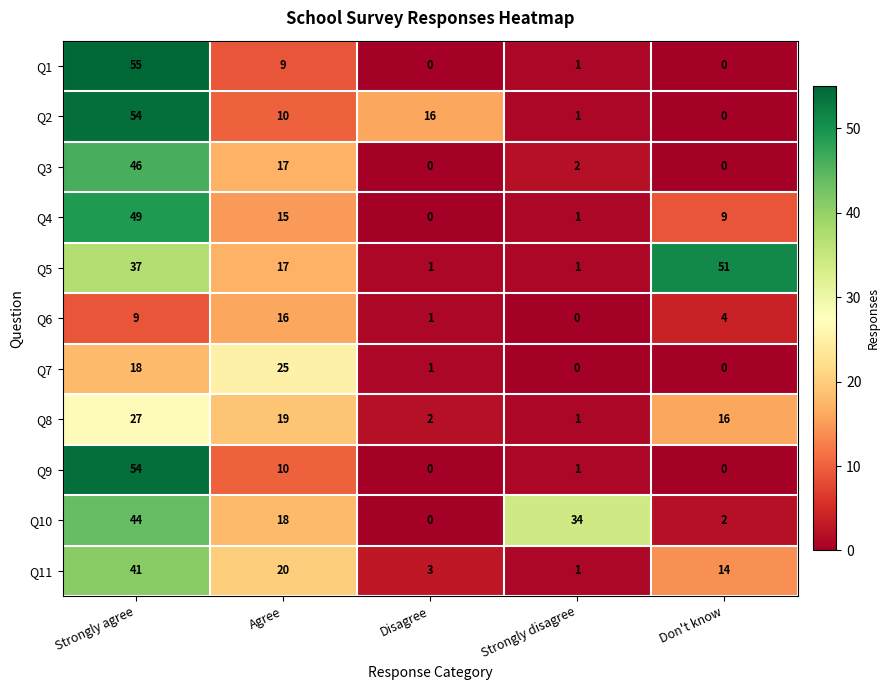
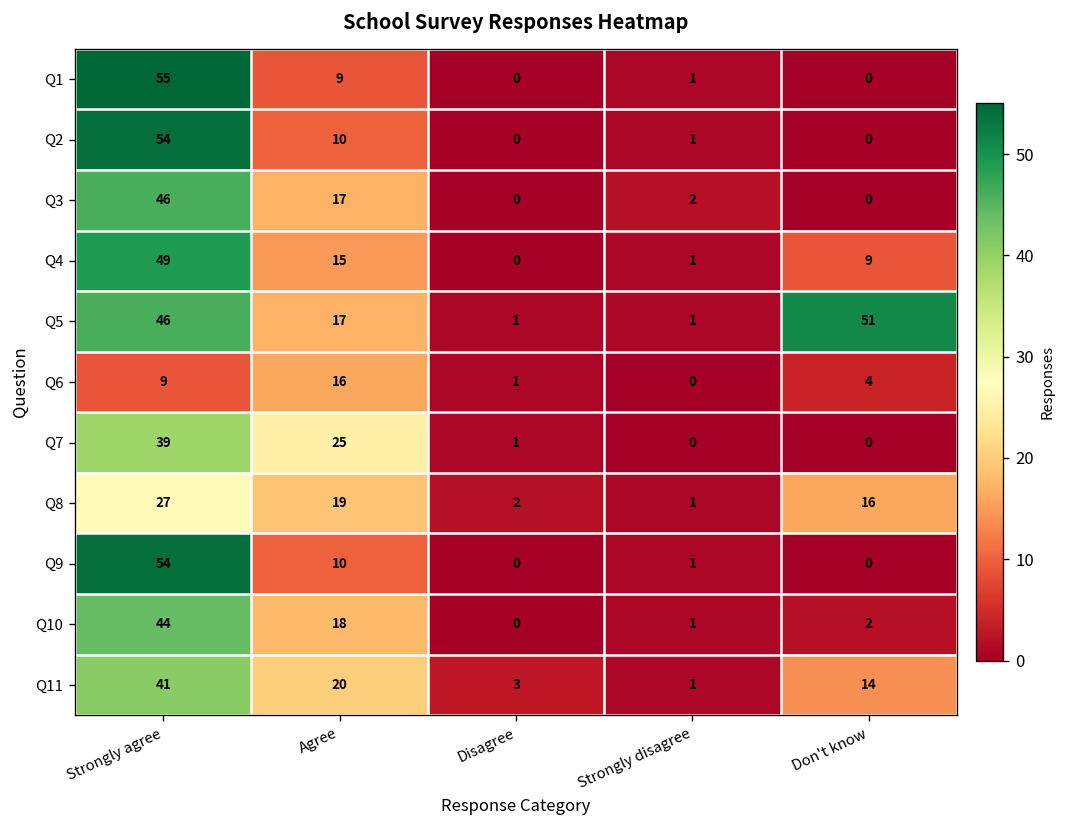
Q2, Disagree: 16 -> 0
Q5, Strongly agree: 37 -> 46
Q7, Strongly agree: 18 -> 39
Q10, Strongly disagree: 34 -> 1
